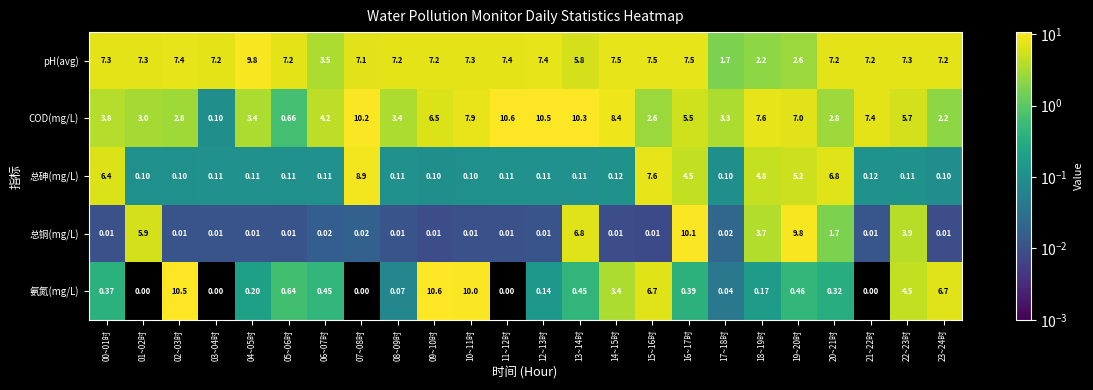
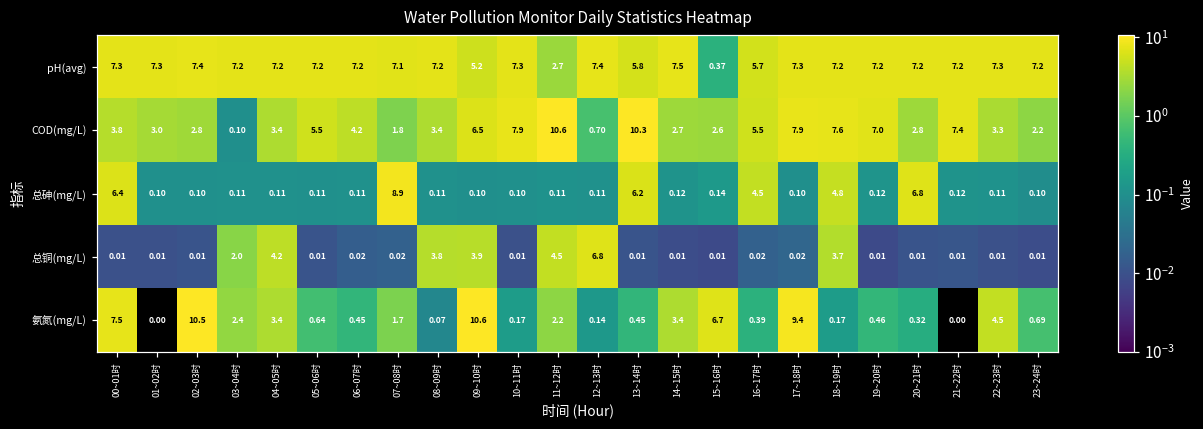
pH(avg), 04~05时: 9.8 -> 7.2
pH(avg), 06~07时: 3.5 -> 7.2
pH(avg), 09~10时: 7.2 -> 5.2
pH(avg), 11~12时: 7.4 -> 2.7
pH(avg), 15~16时: 7.5 -> 0.37
pH(avg), 16~17时: 7.5 -> 5.7
pH(avg), 17~18时: 1.7 -> 7.3
pH(avg), 18~19时: 2.2 -> 7.2
pH(avg), 19~20时: 2.6 -> 7.2
COD(mg/L), 05~06时: 0.66 -> 5.5
COD(mg/L), 07~08时: 10.2 -> 1.8
COD(mg/L), 12~13时: 10.5 -> 0.70
COD(mg/L), 14~15时: 8.4 -> 2.7
COD(mg/L), 17~18时: 3.3 -> 7.9
COD(mg/L), 22~23时: 5.7 -> 3.3
总砷(mg/L), 13~14时: 0.11 -> 6.2
总砷(mg/L), 15~16时: 7.6 -> 0.14
总砷(mg/L), 19~20时: 5.2 -> 0.12
总铜(mg/L), 01~02时: 5.9 -> 0.01
总铜(mg/L), 03~04时: 0.01 -> 2.0
总铜(mg/L), 04~05时: 0.01 -> 4.2
总铜(mg/L), 08~09时: 0.01 -> 3.8
总铜(mg/L), 09~10时: 0.01 -> 3.9
总铜(mg/L), 11~12时: 0.01 -> 4.5
总铜(mg/L), 12~13时: 0.01 -> 6.8
总铜(mg/L), 13~14时: 6.8 -> 0.01
总铜(mg/L), 16~17时: 10.1 -> 0.02
总铜(mg/L), 19~20时: 9.8 -> 0.01
总铜(mg/L), 20~21时: 1.7 -> 0.01
总铜(mg/L), 22~23时: 3.9 -> 0.01
氨氮(mg/L), 00~01时: 0.37 -> 7.5
氨氮(mg/L), 03~04时: 0.00 -> 2.4
氨氮(mg/L), 04~05时: 0.20 -> 3.4
氨氮(mg/L), 07~08时: 0.00 -> 1.7
氨氮(mg/L), 10~11时: 10.0 -> 0.17
氨氮(mg/L), 11~12时: 0.00 -> 2.2
氨氮(mg/L), 17~18时: 0.04 -> 9.4
氨氮(mg/L), 23~24时: 6.7 -> 0.69
